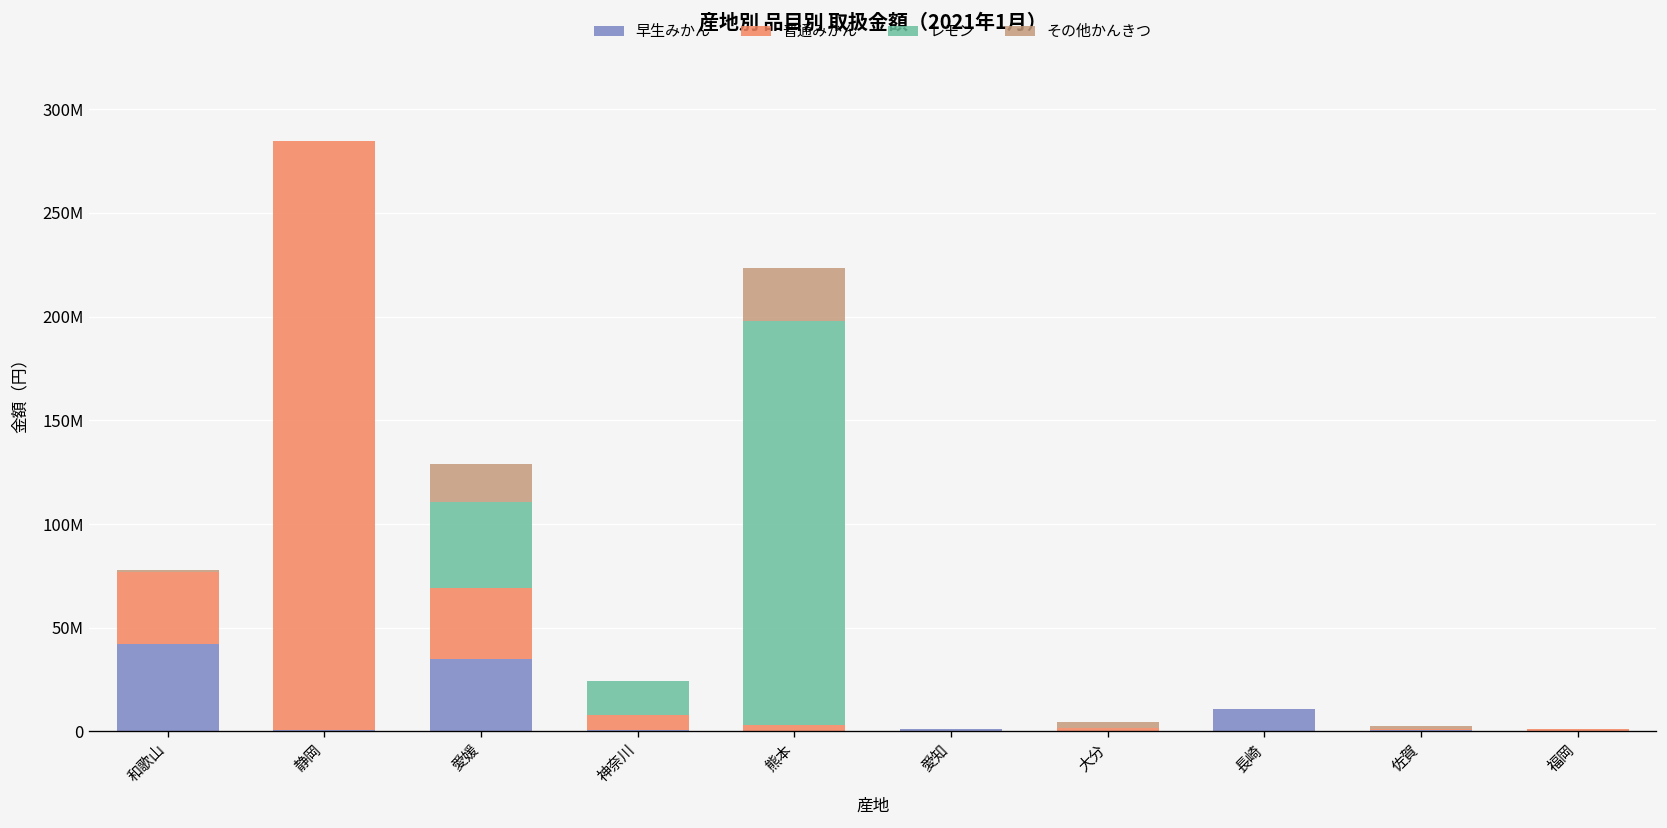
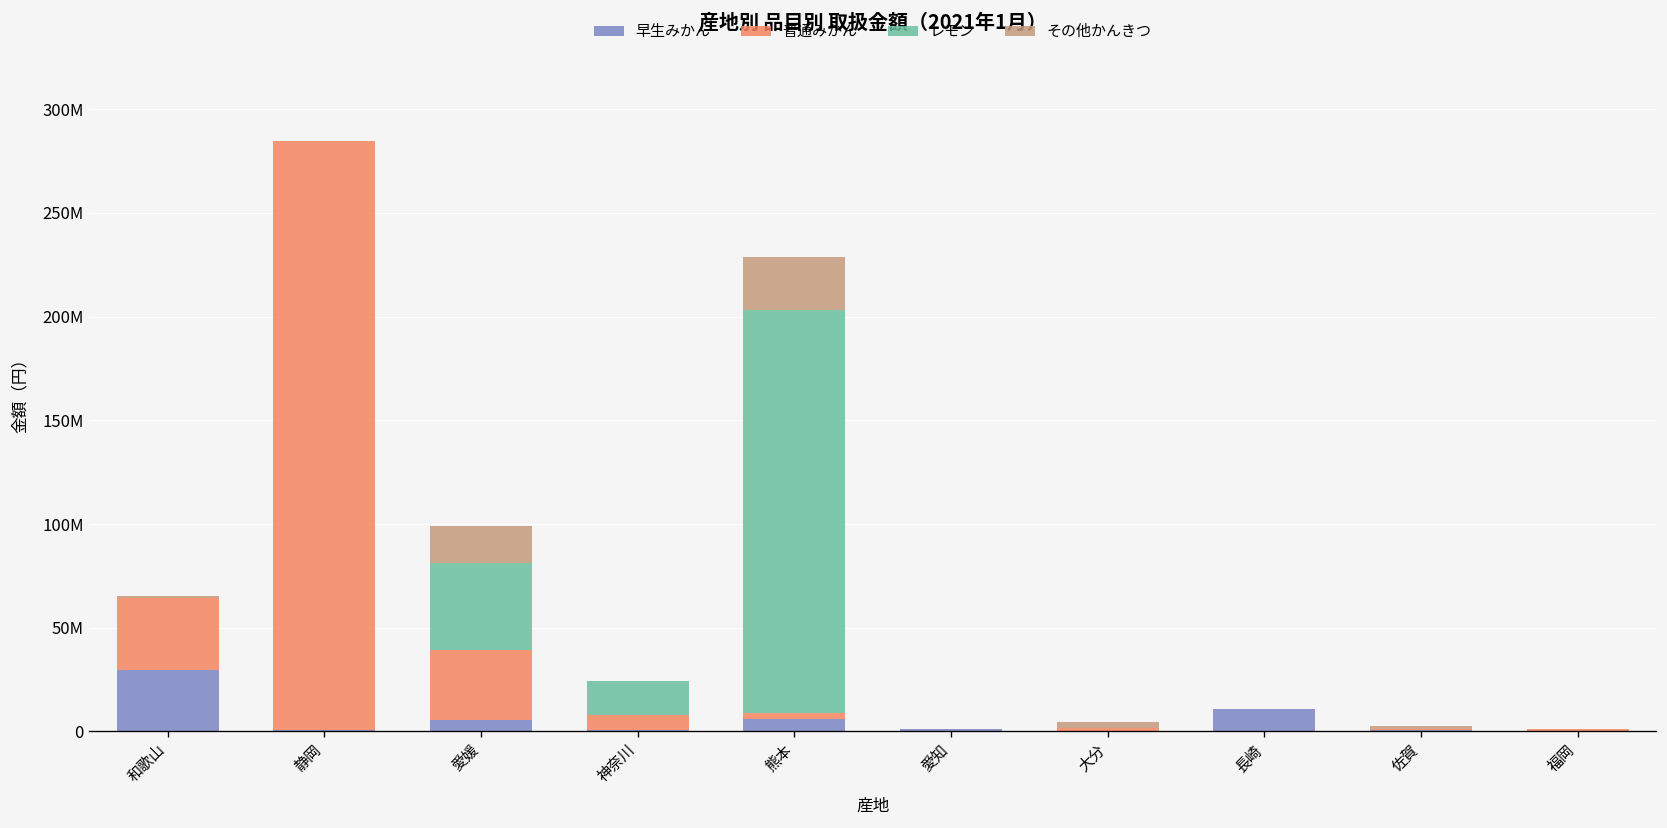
早生みかん, 和歌山: 42000000 -> 30000000
早生みかん, 愛媛: 35000000 -> 5000000
早生みかん, 熊本: 0 -> 6000000
